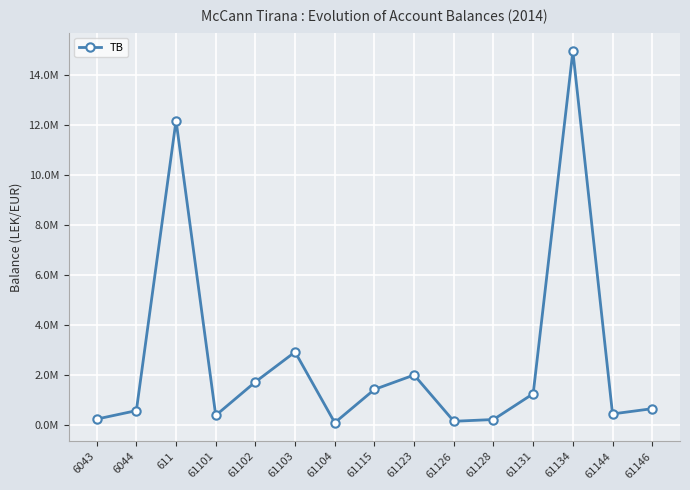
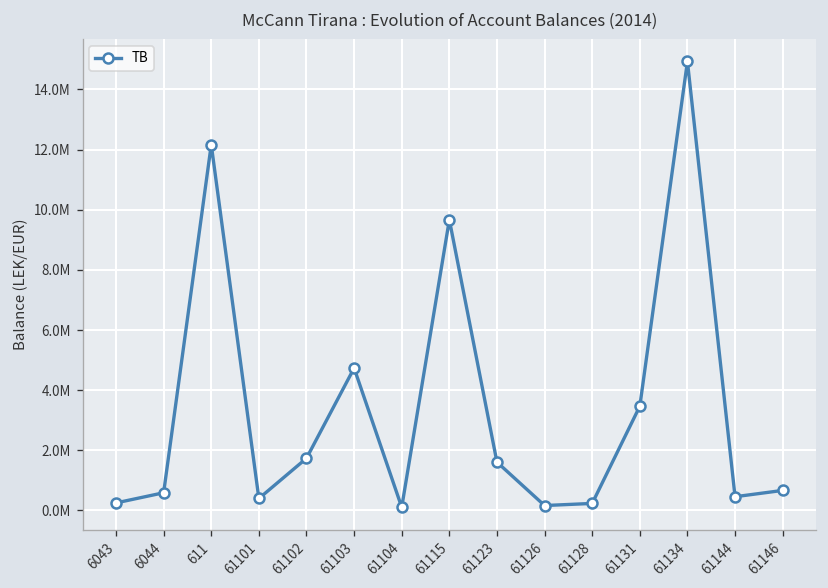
61103: 2900000 -> 4700000
61115: 1400000 -> 9700000
61123: 2000000 -> 1600000
61131: 1300000 -> 3500000
